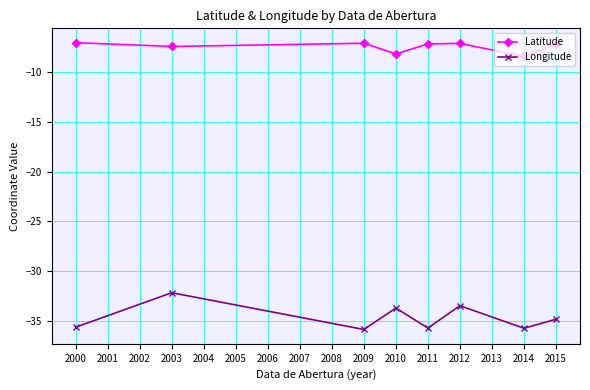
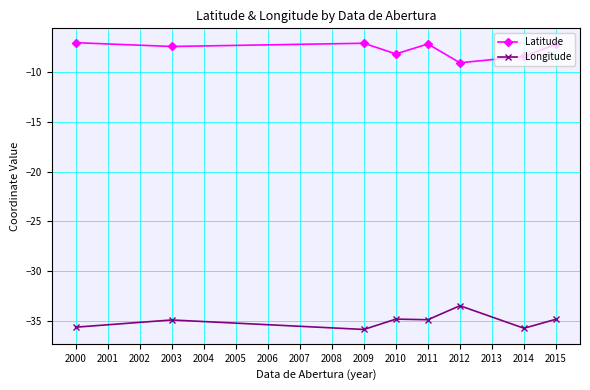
Longitude, 2003: -32 -> -35
Longitude, 2010: -34 -> -35
Longitude, 2011: -36 -> -35
Latitude, 2012: -7 -> -9
